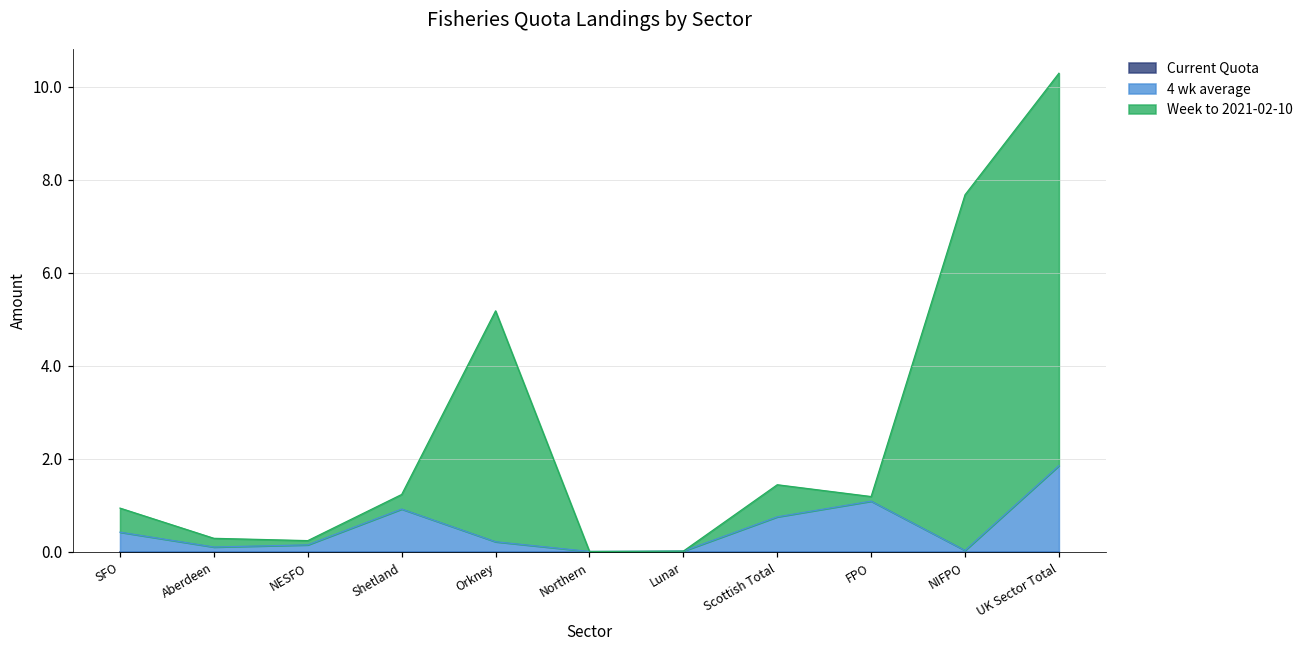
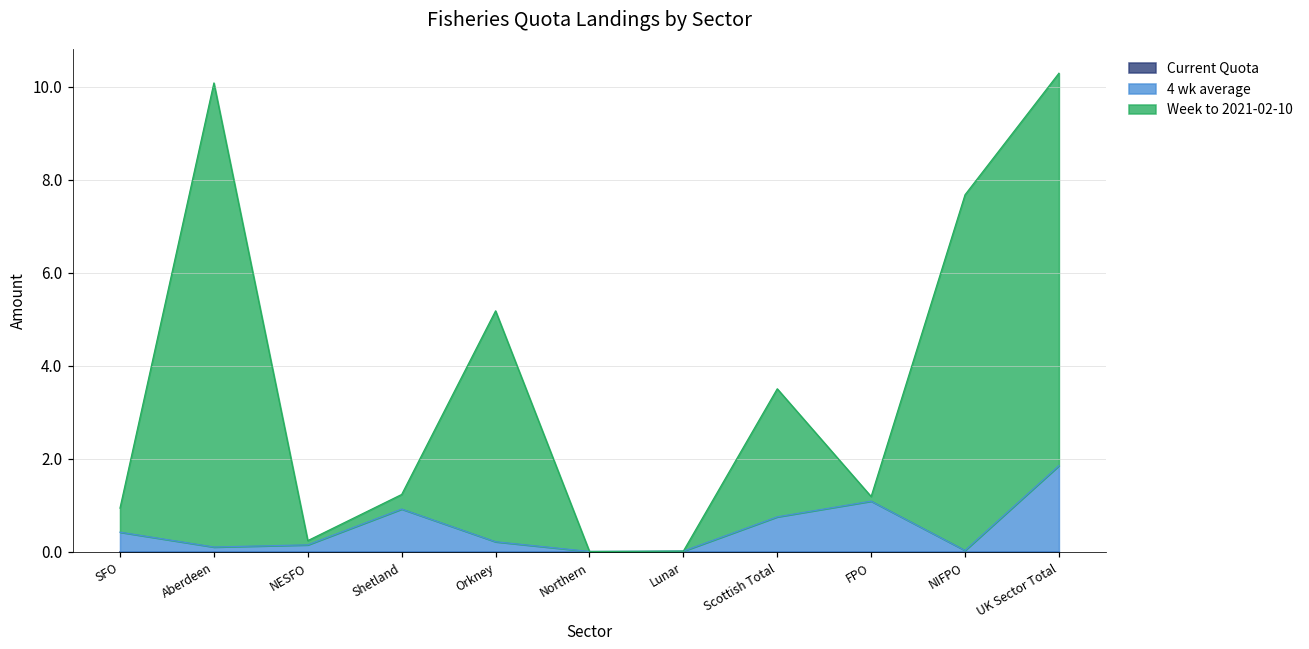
Week to 2021-02-10, Aberdeen: 0.2 -> 10.0
Week to 2021-02-10, Scottish Total: 0.7 -> 2.8
